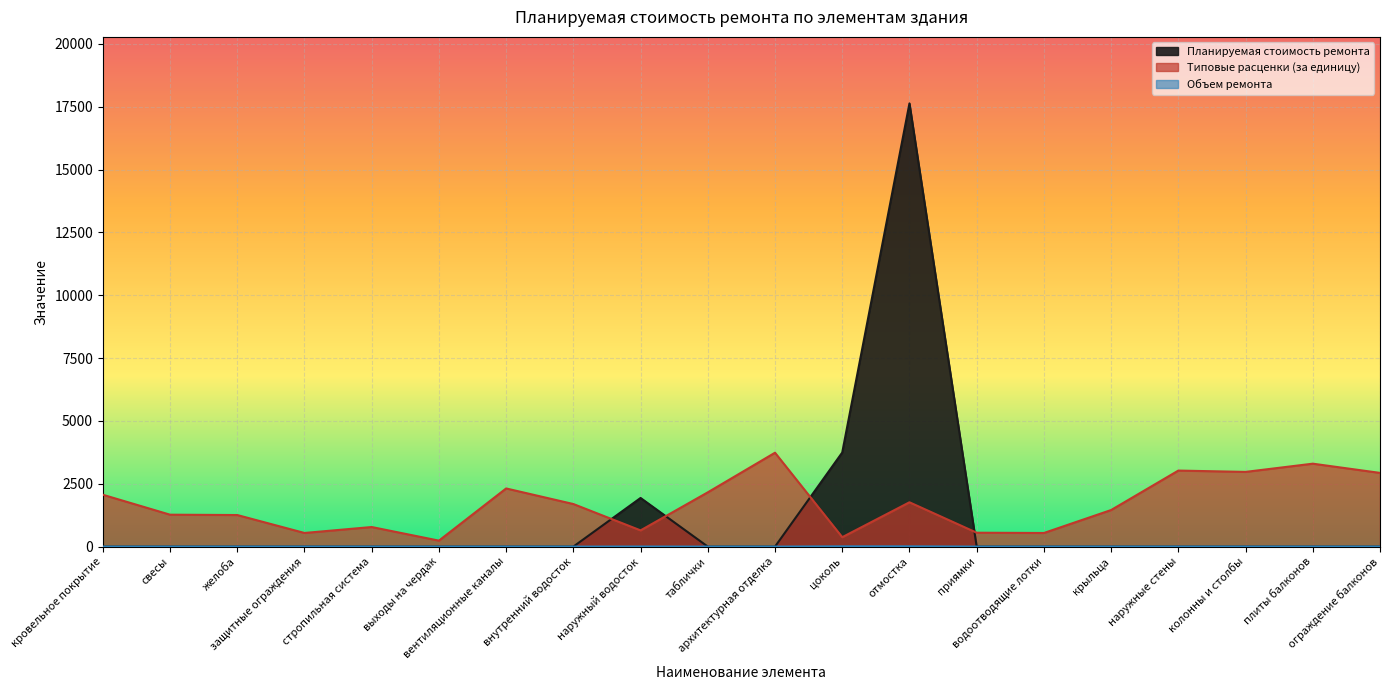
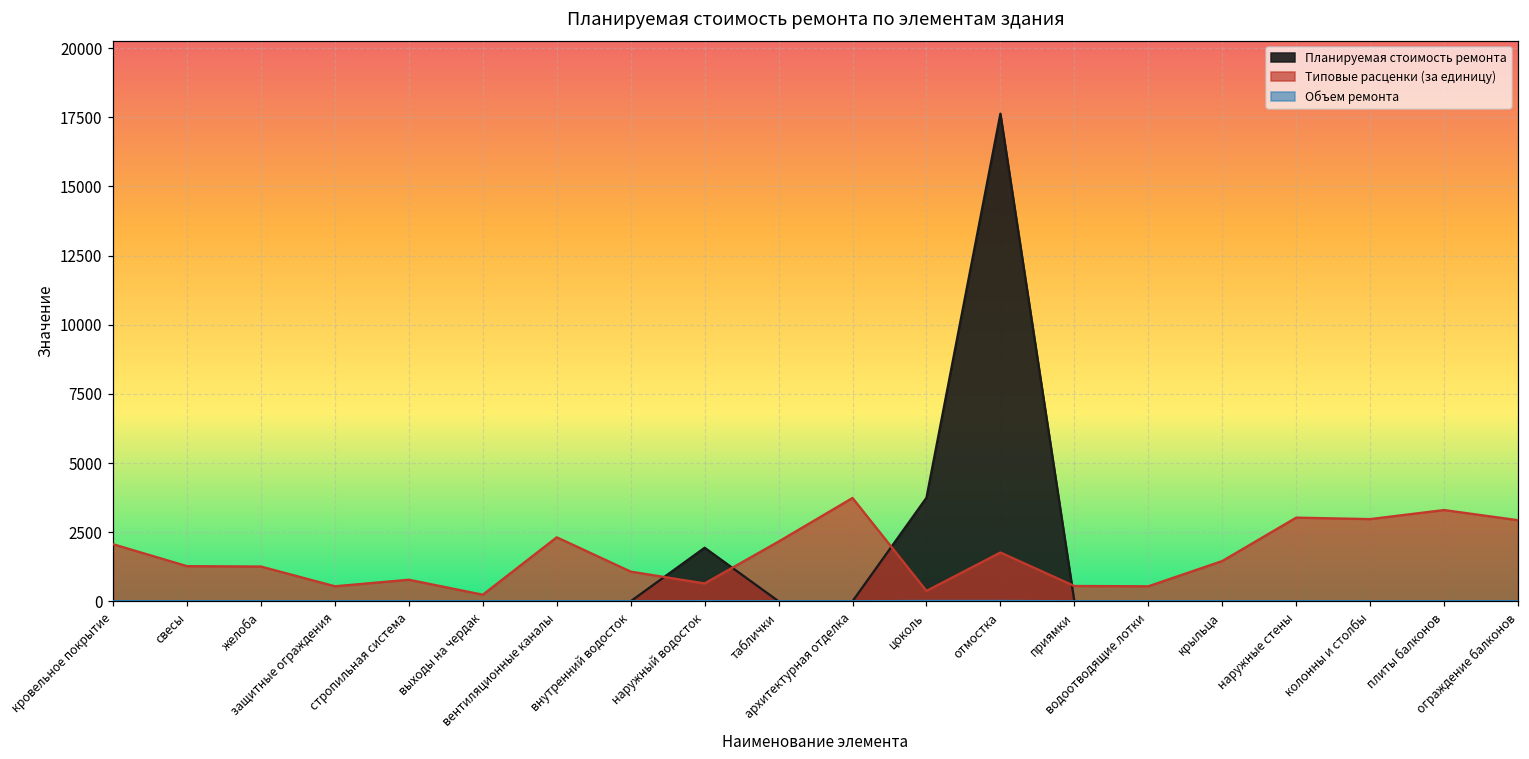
Типовые расценки (за единицу), внутренний водосток: 1700 -> 1100
